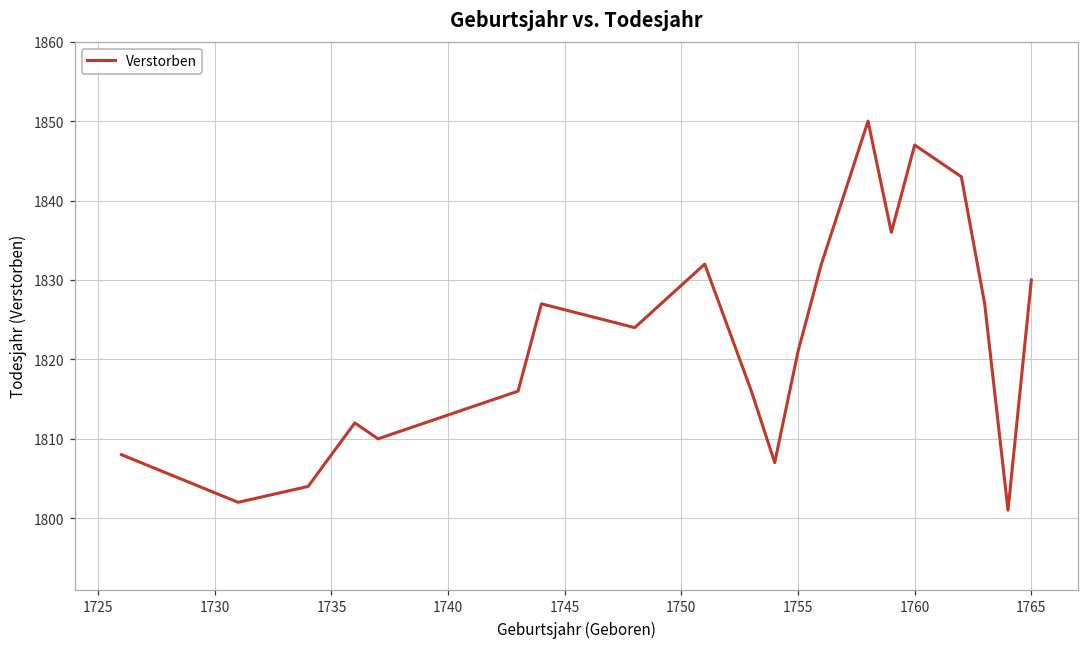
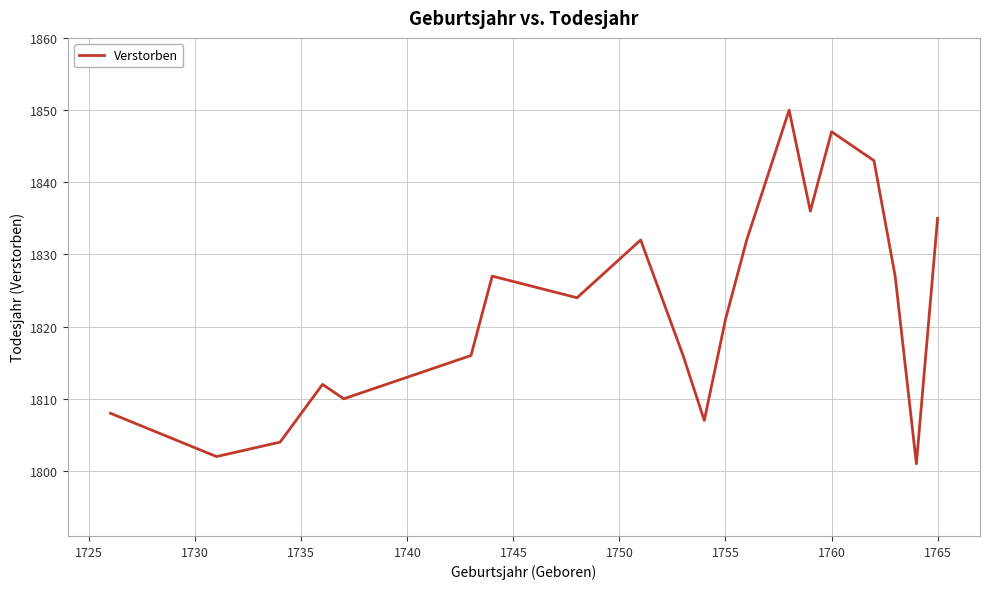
1765: 1830 -> 1835
